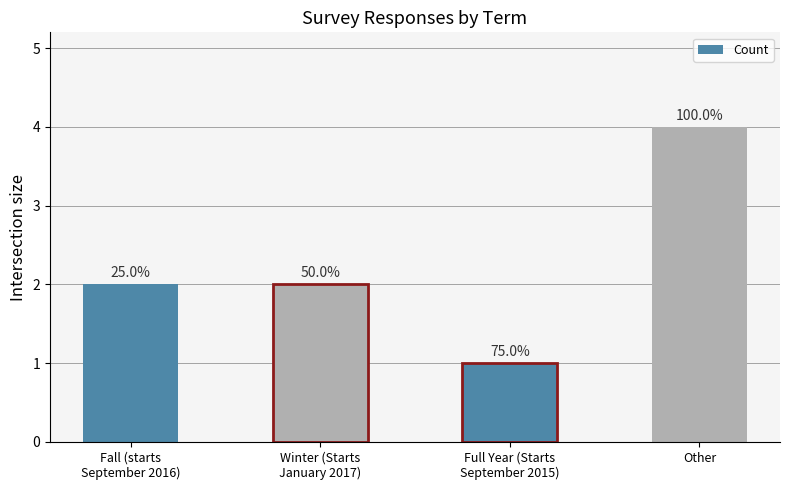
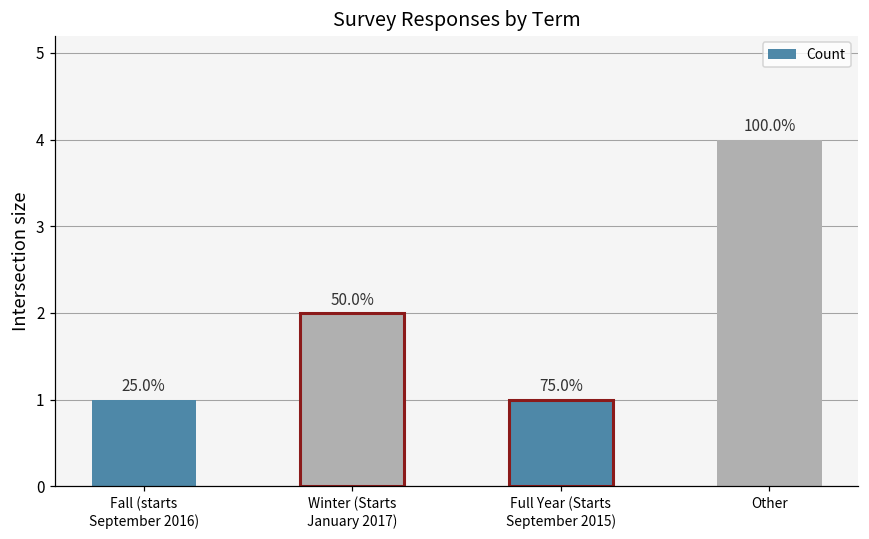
Fall (starts September 2016): 2 -> 1
